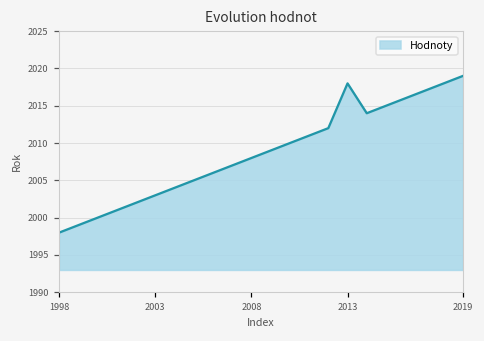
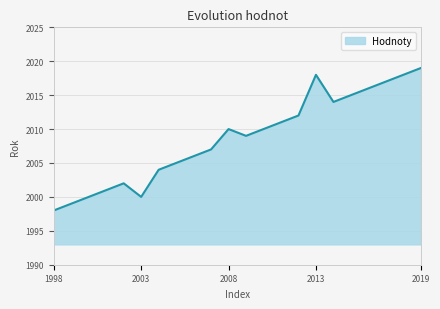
2003: 2003 -> 2000
2008: 2008 -> 2010
